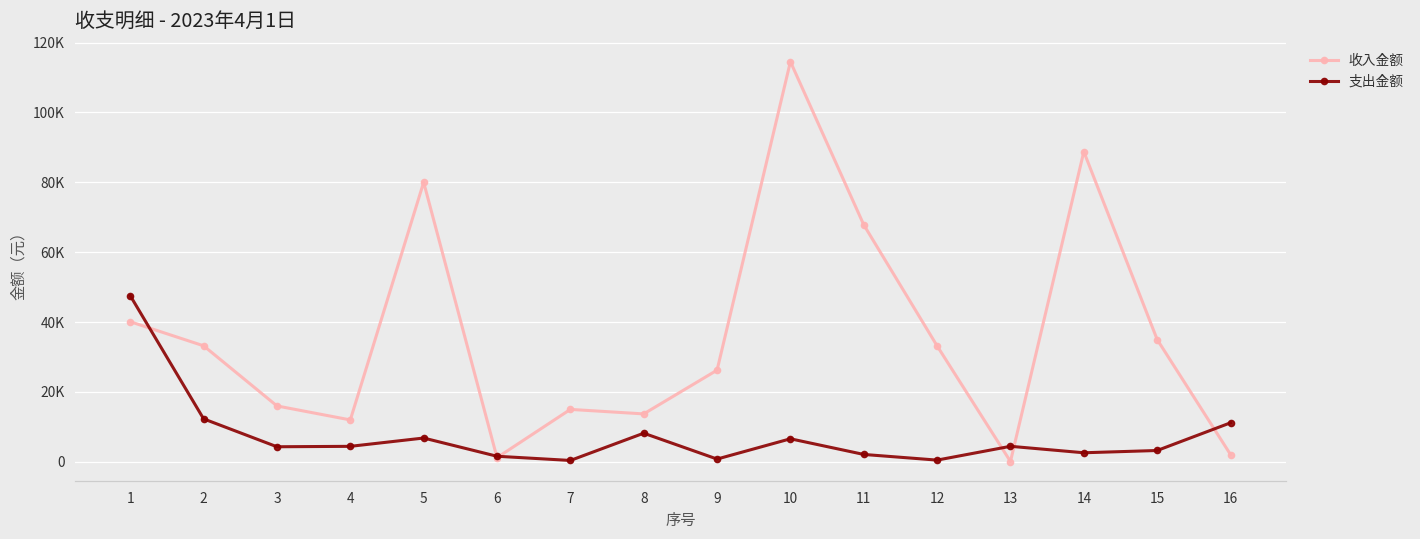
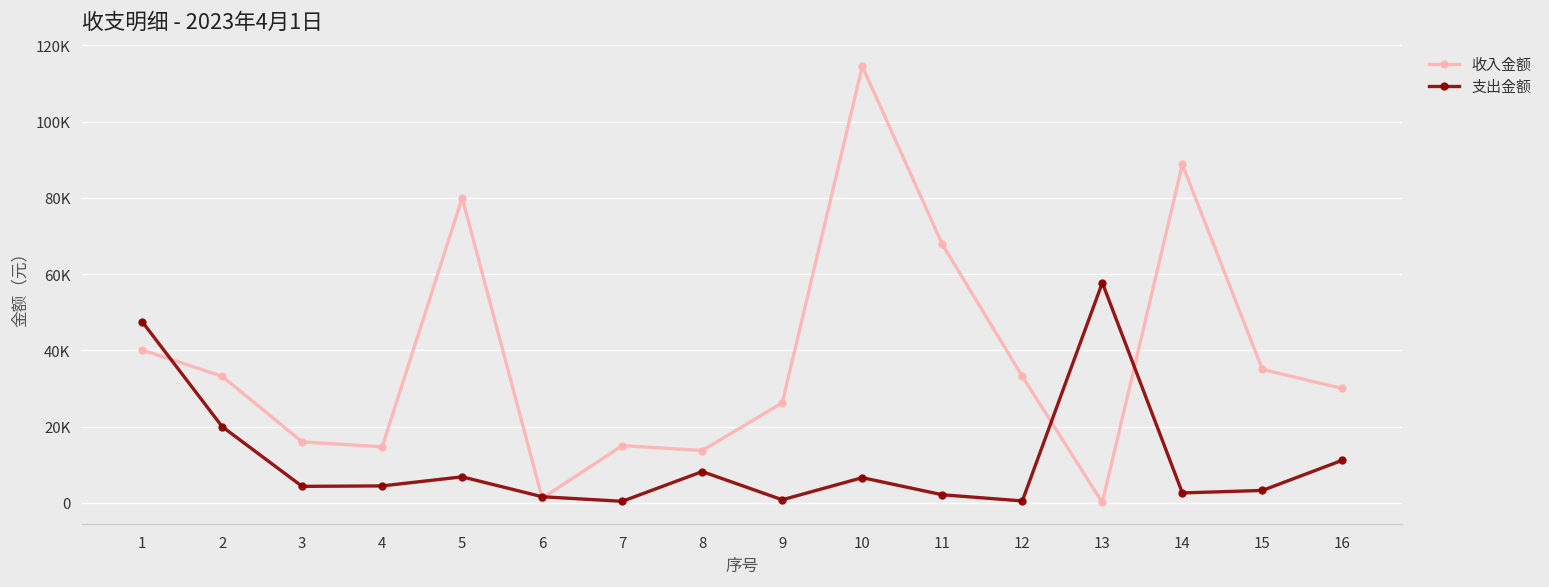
支出金额, 2: 12000 -> 20000
收入金额, 4: 12000 -> 15000
支出金额, 13: 4000 -> 58000
收入金额, 16: 2000 -> 30000
